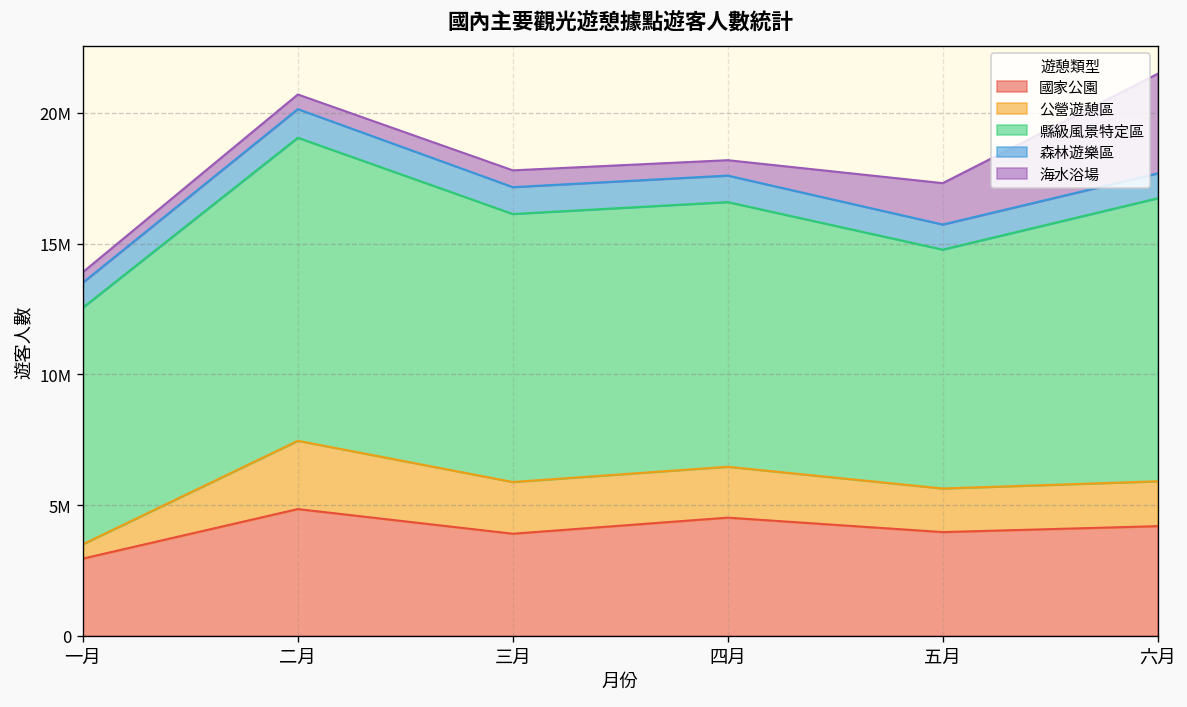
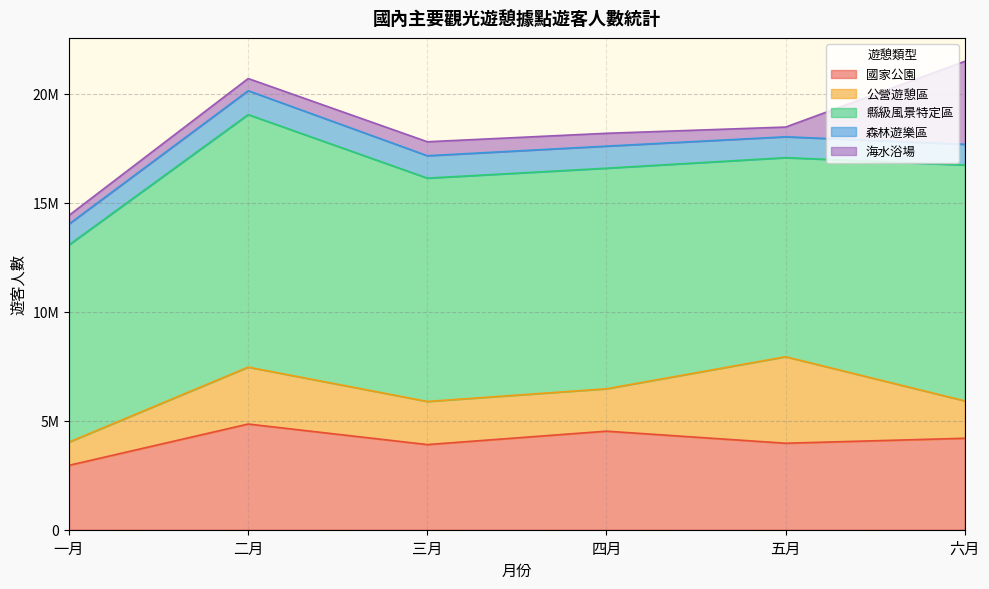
公營遊憩區, 一月: 500000 -> 1100000
公營遊憩區, 五月: 1700000 -> 4000000
海水浴場, 五月: 1600000 -> 400000
